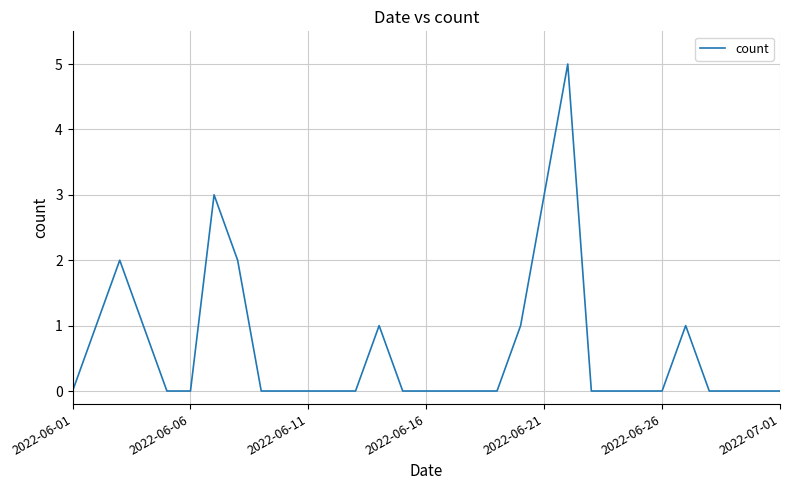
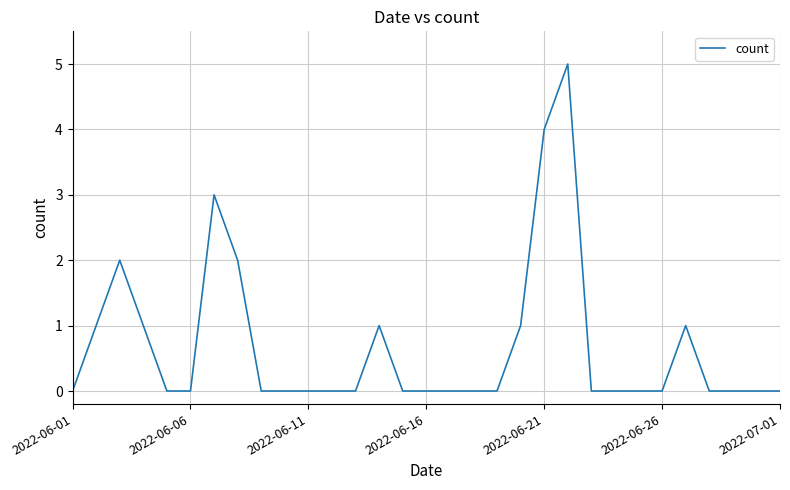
2022-06-21: 3 -> 4
